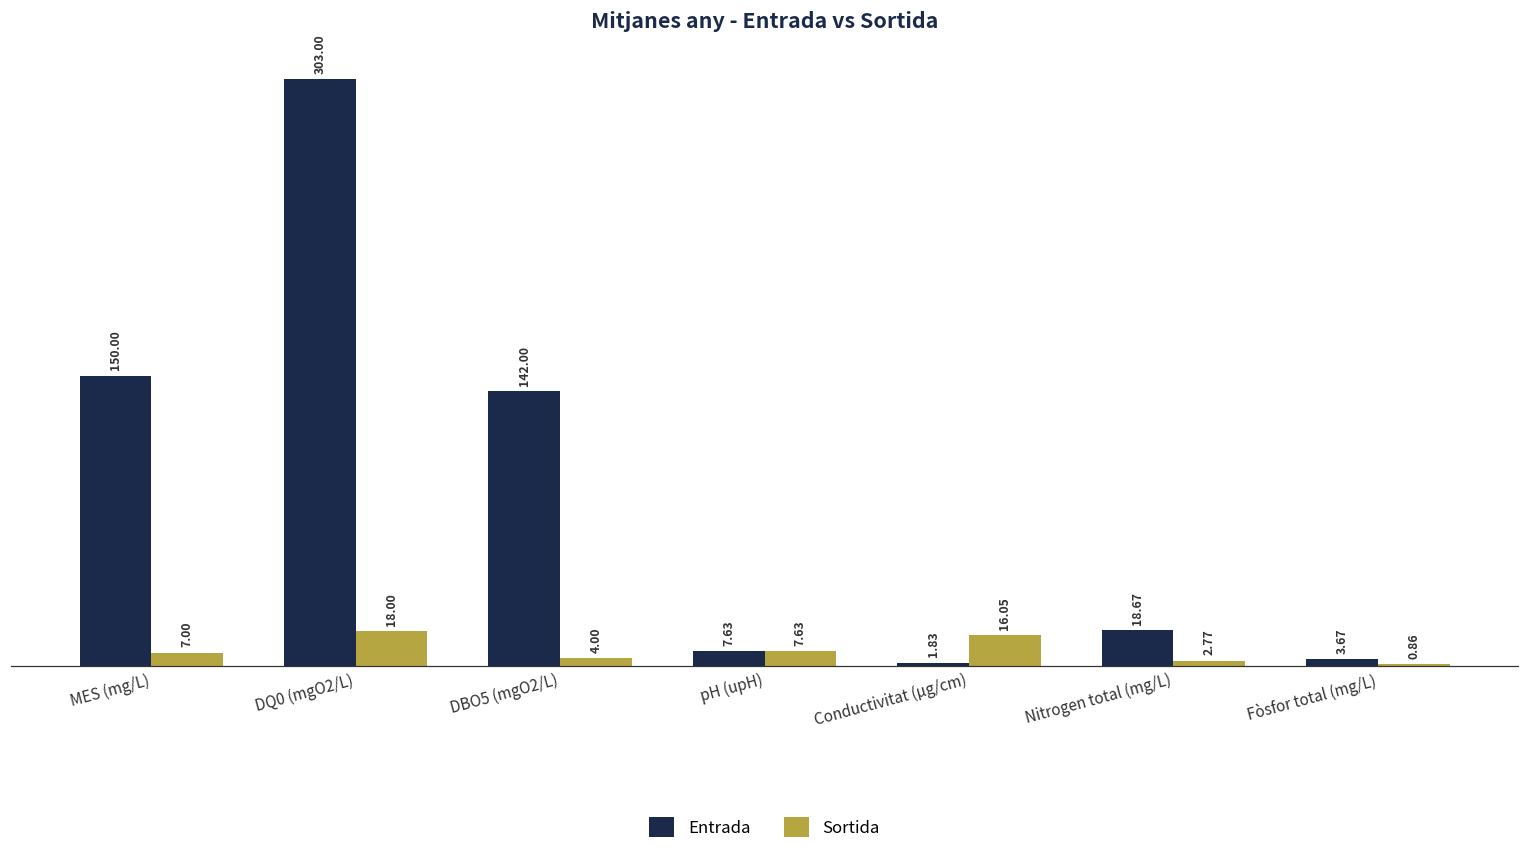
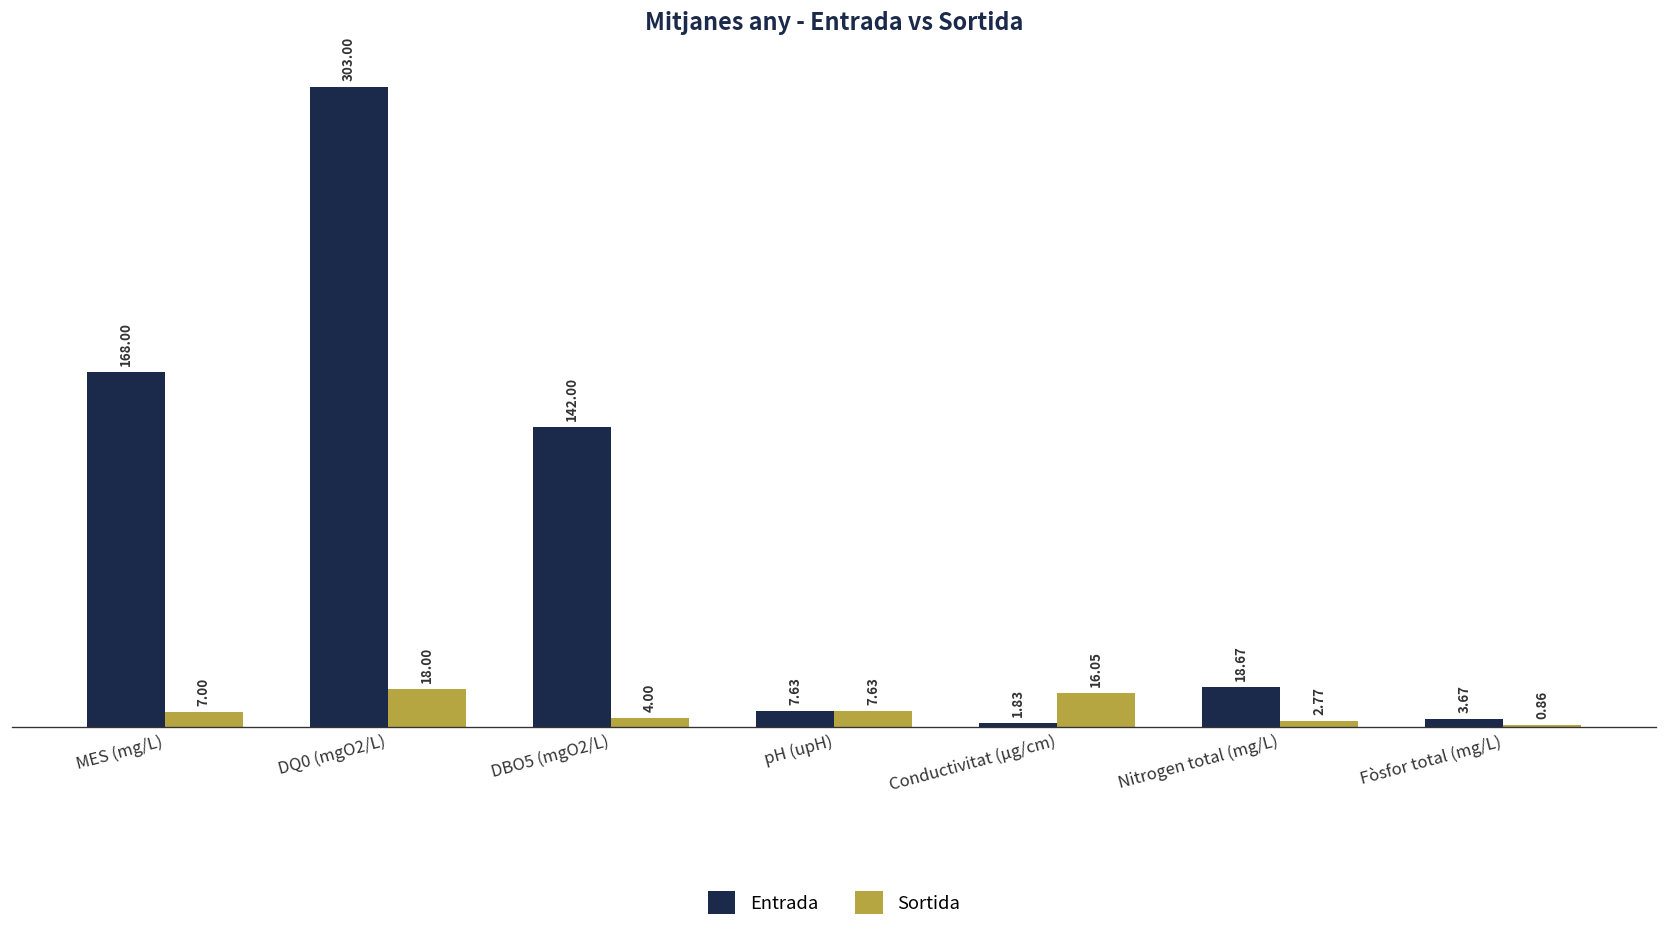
Entrada, MES (mg/L): 150.00 -> 168.00
